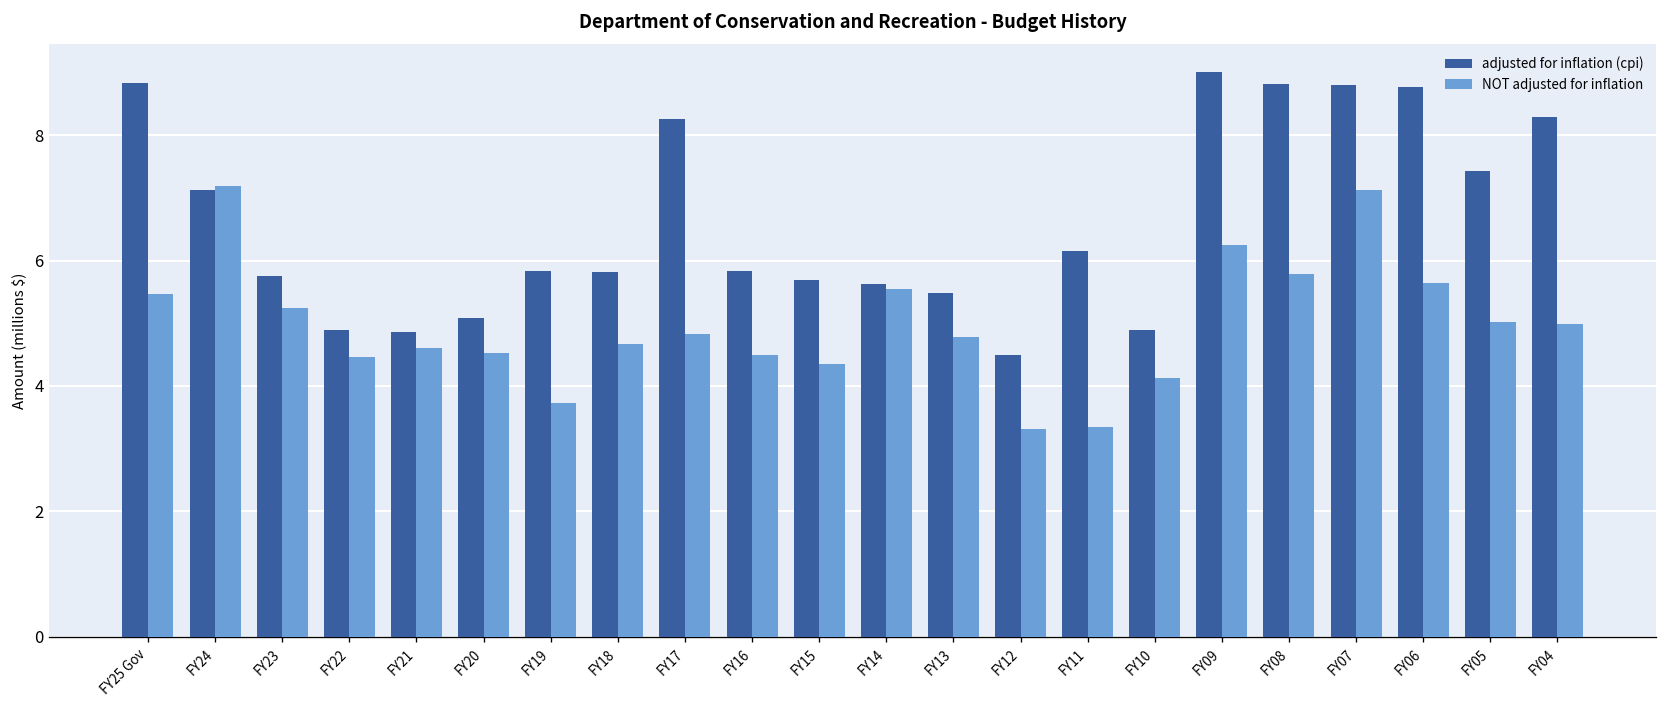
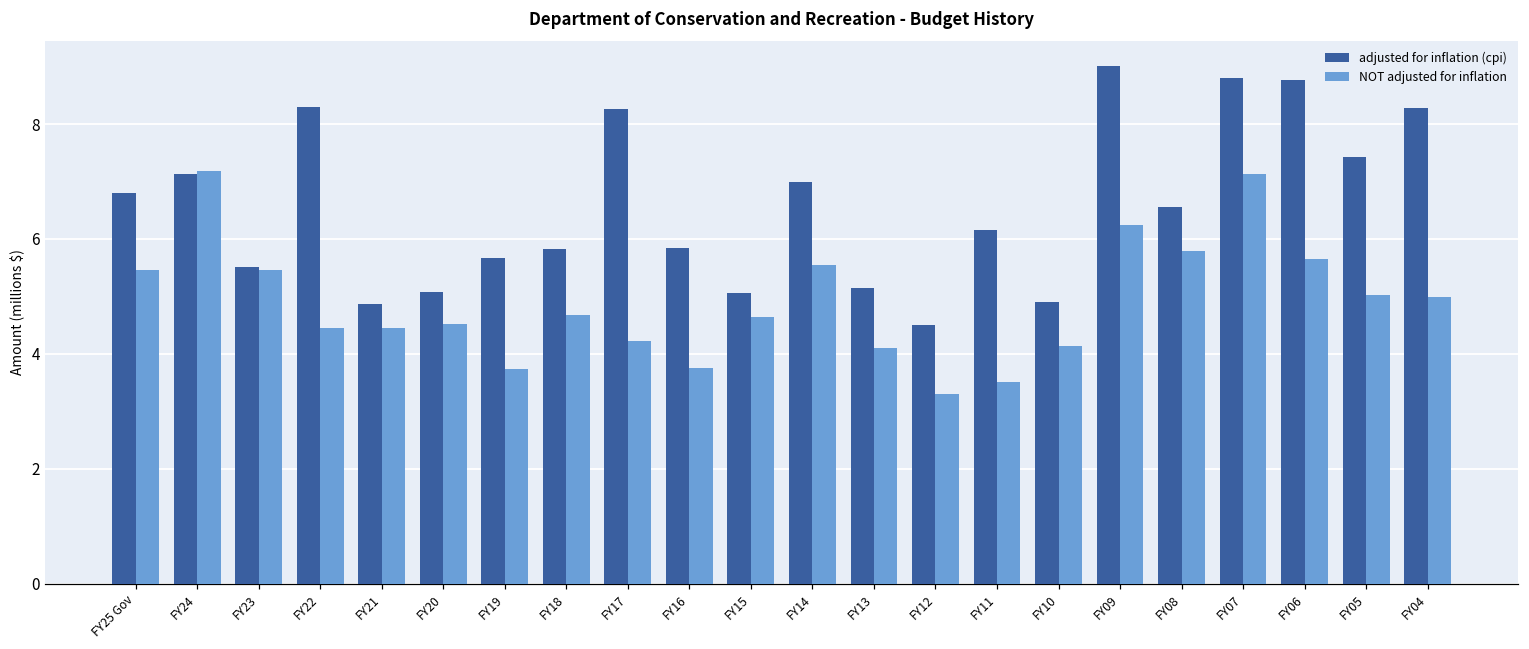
adjusted for inflation (cpi), FY25 Gov: 8.8 -> 6.8
adjusted for inflation (cpi), FY23: 5.8 -> 5.5
NOT adjusted for inflation, FY23: 5.2 -> 5.5
adjusted for inflation (cpi), FY22: 4.9 -> 8.3
NOT adjusted for inflation, FY21: 4.6 -> 4.5
adjusted for inflation (cpi), FY19: 5.8 -> 5.7
NOT adjusted for inflation, FY17: 4.8 -> 4.2
NOT adjusted for inflation, FY16: 4.5 -> 3.8
adjusted for inflation (cpi), FY15: 5.7 -> 5.1
NOT adjusted for inflation, FY15: 4.4 -> 4.6
adjusted for inflation (cpi), FY14: 5.6 -> 7.0
adjusted for inflation (cpi), FY13: 5.5 -> 5.1
NOT adjusted for inflation, FY13: 4.8 -> 4.1
NOT adjusted for inflation, FY11: 3.3 -> 3.5
adjusted for inflation (cpi), FY08: 8.8 -> 6.6
